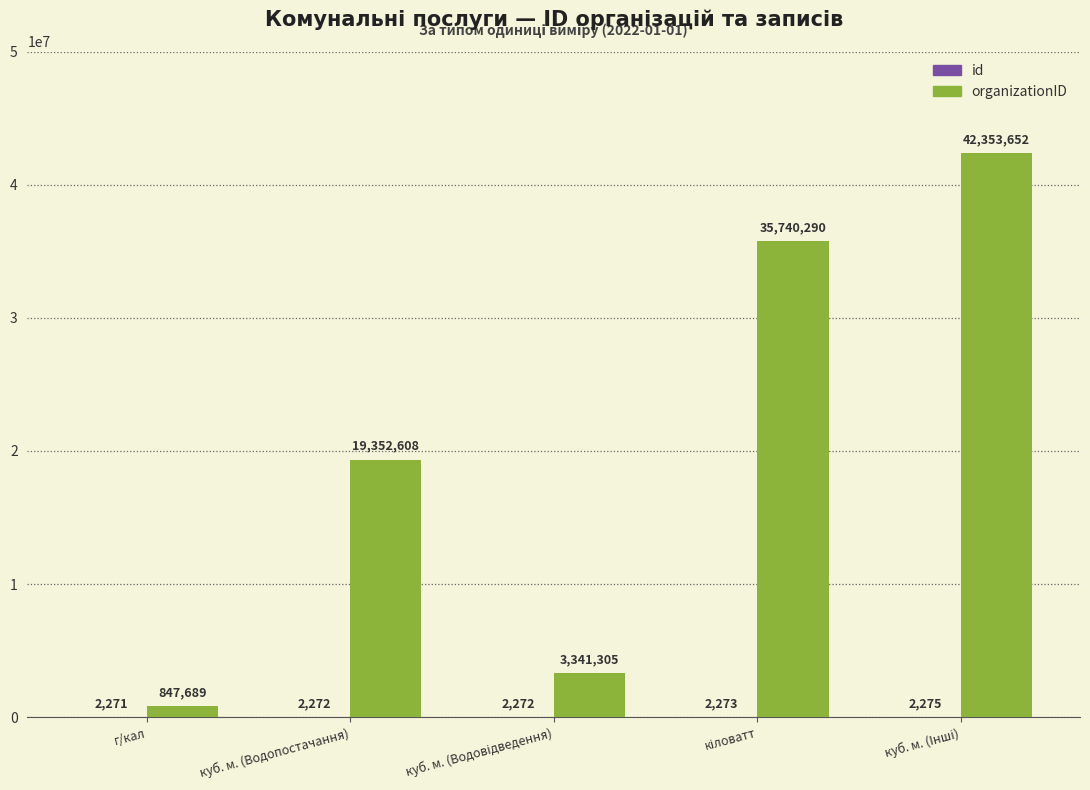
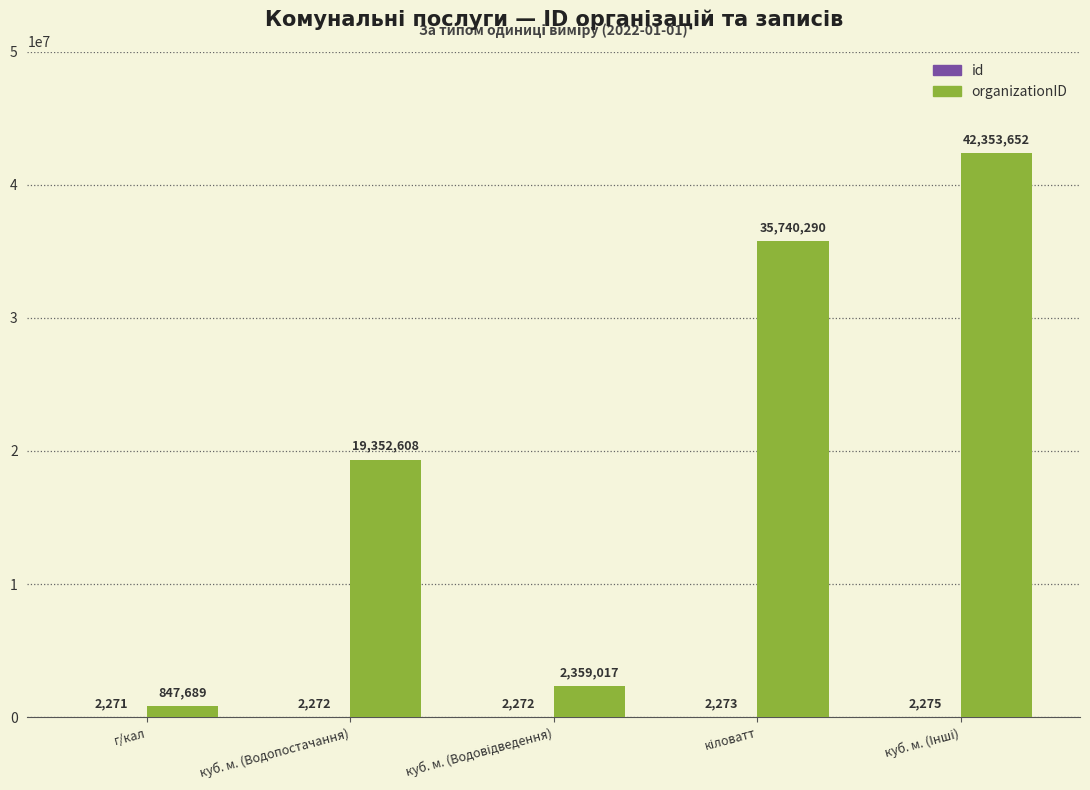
organizationID, куб. м. (Водовідведення): 3,341,305 -> 2,359,017
